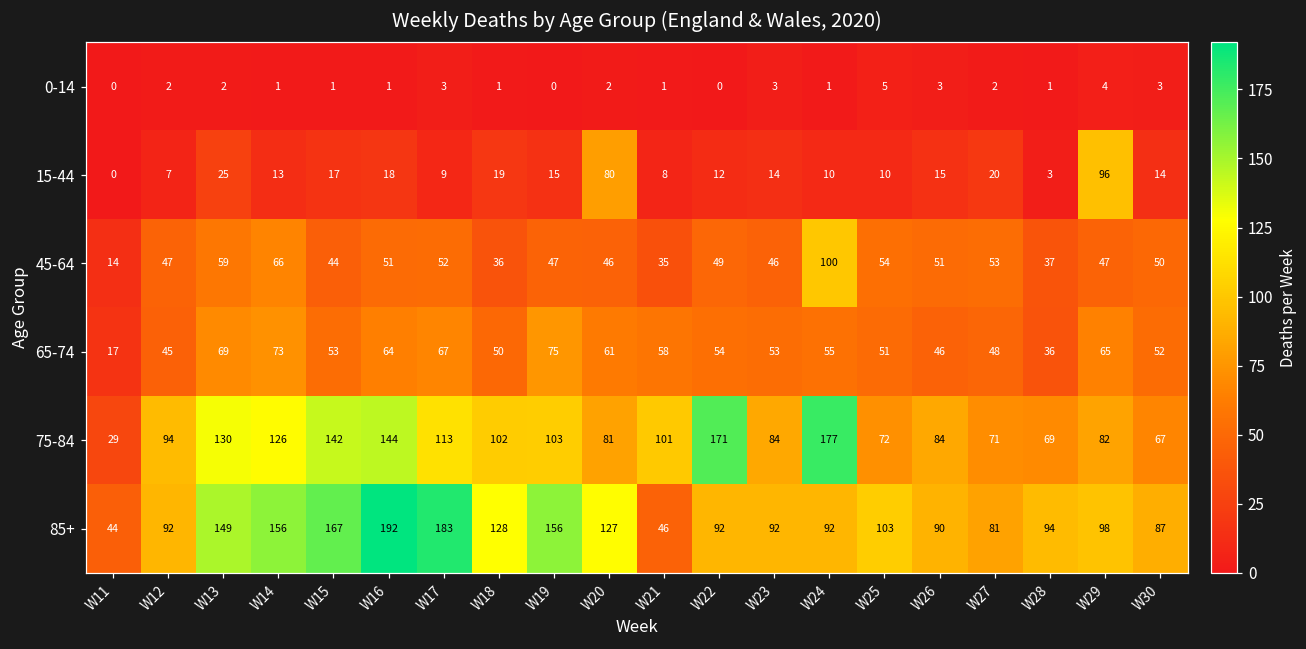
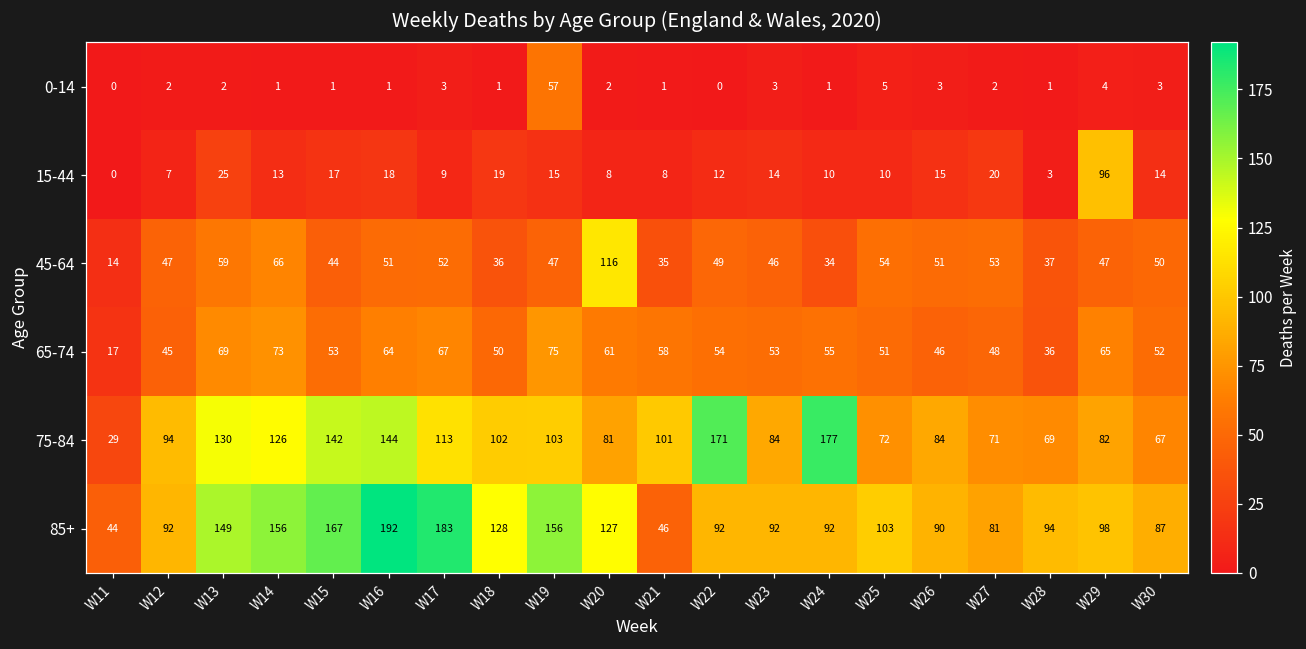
0-14, W19: 0 -> 57
15-44, W20: 80 -> 8
45-64, W20: 46 -> 116
45-64, W24: 100 -> 34
